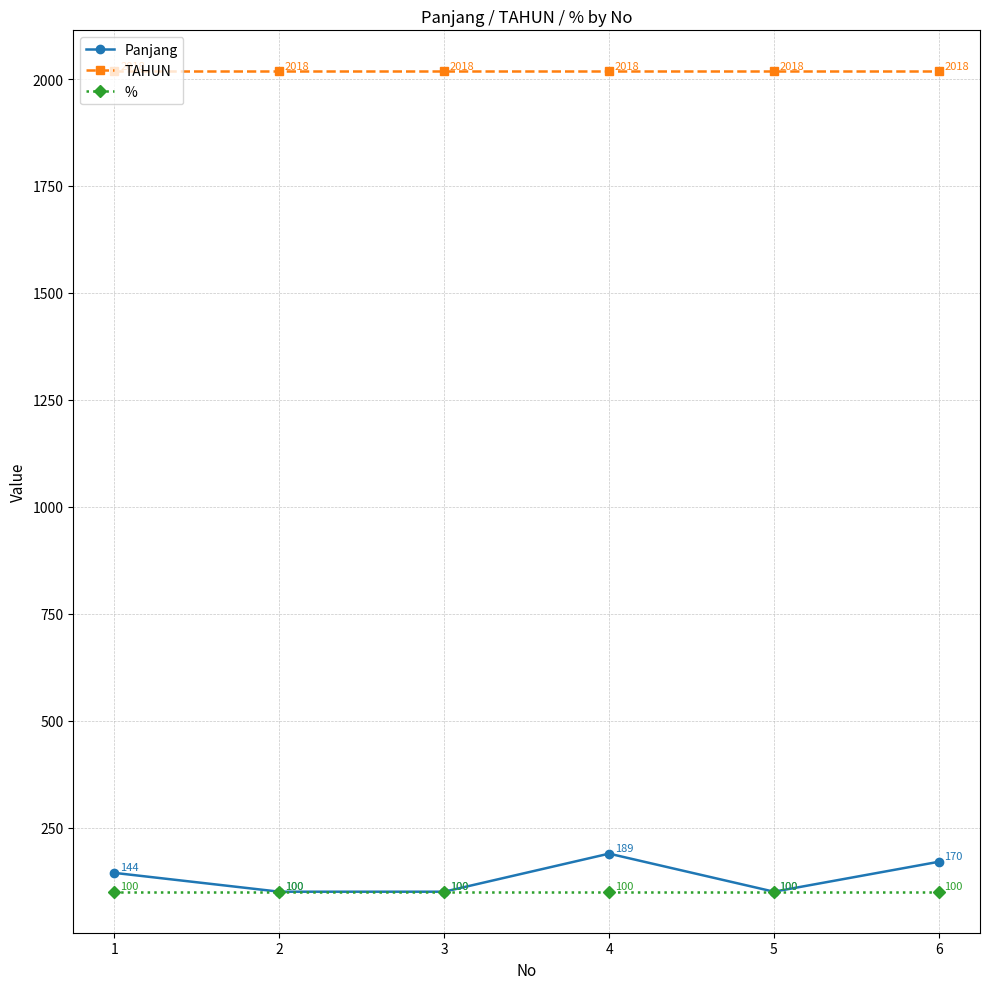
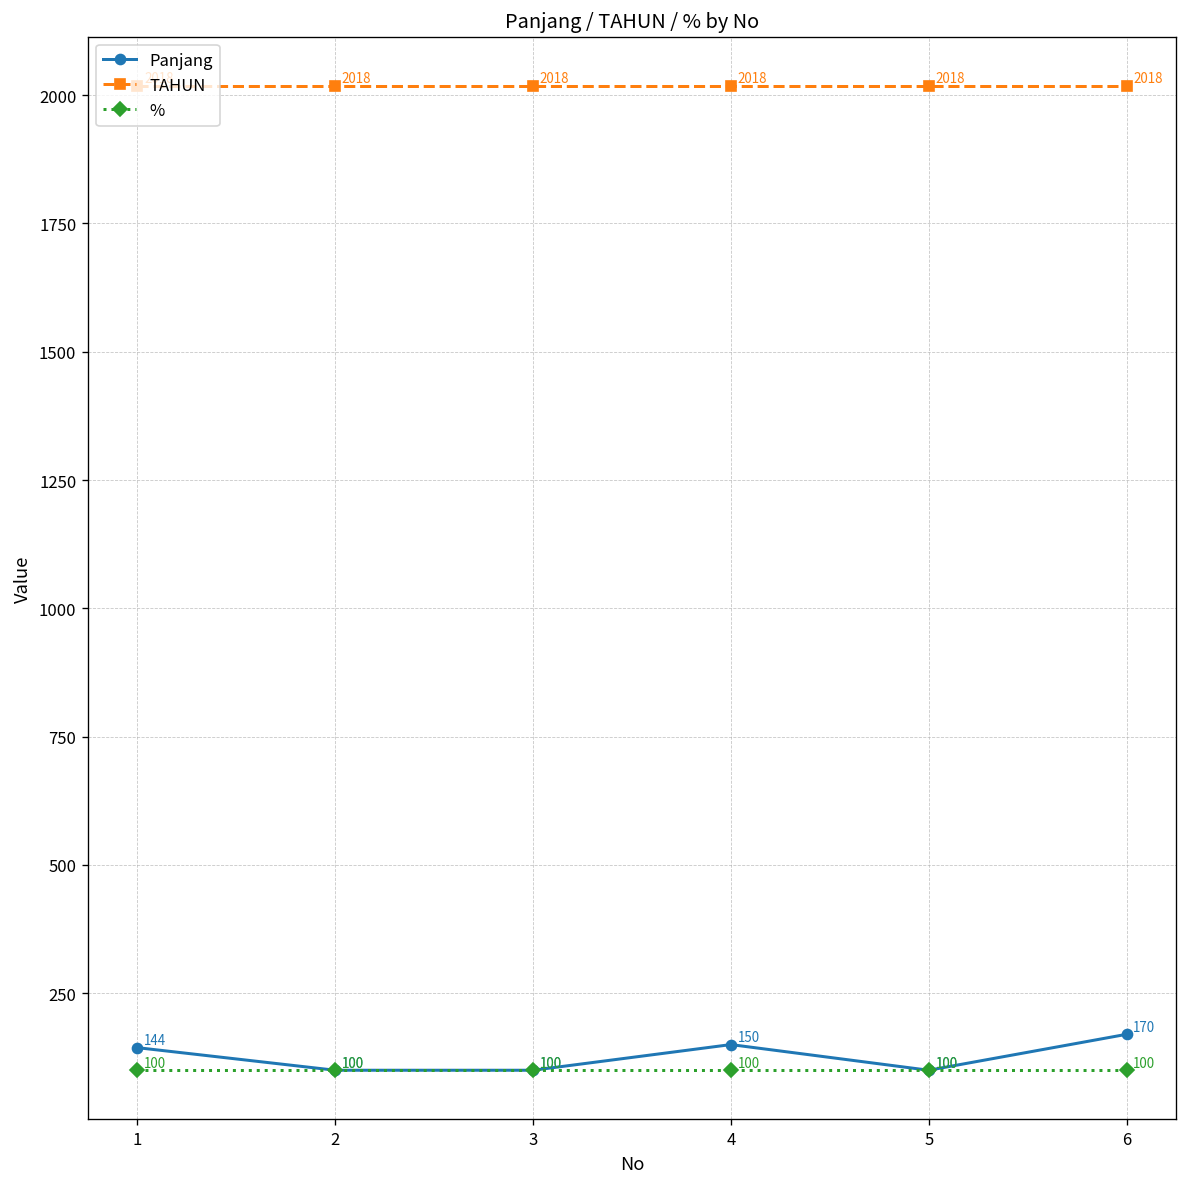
Panjang, 4: 189 -> 150
